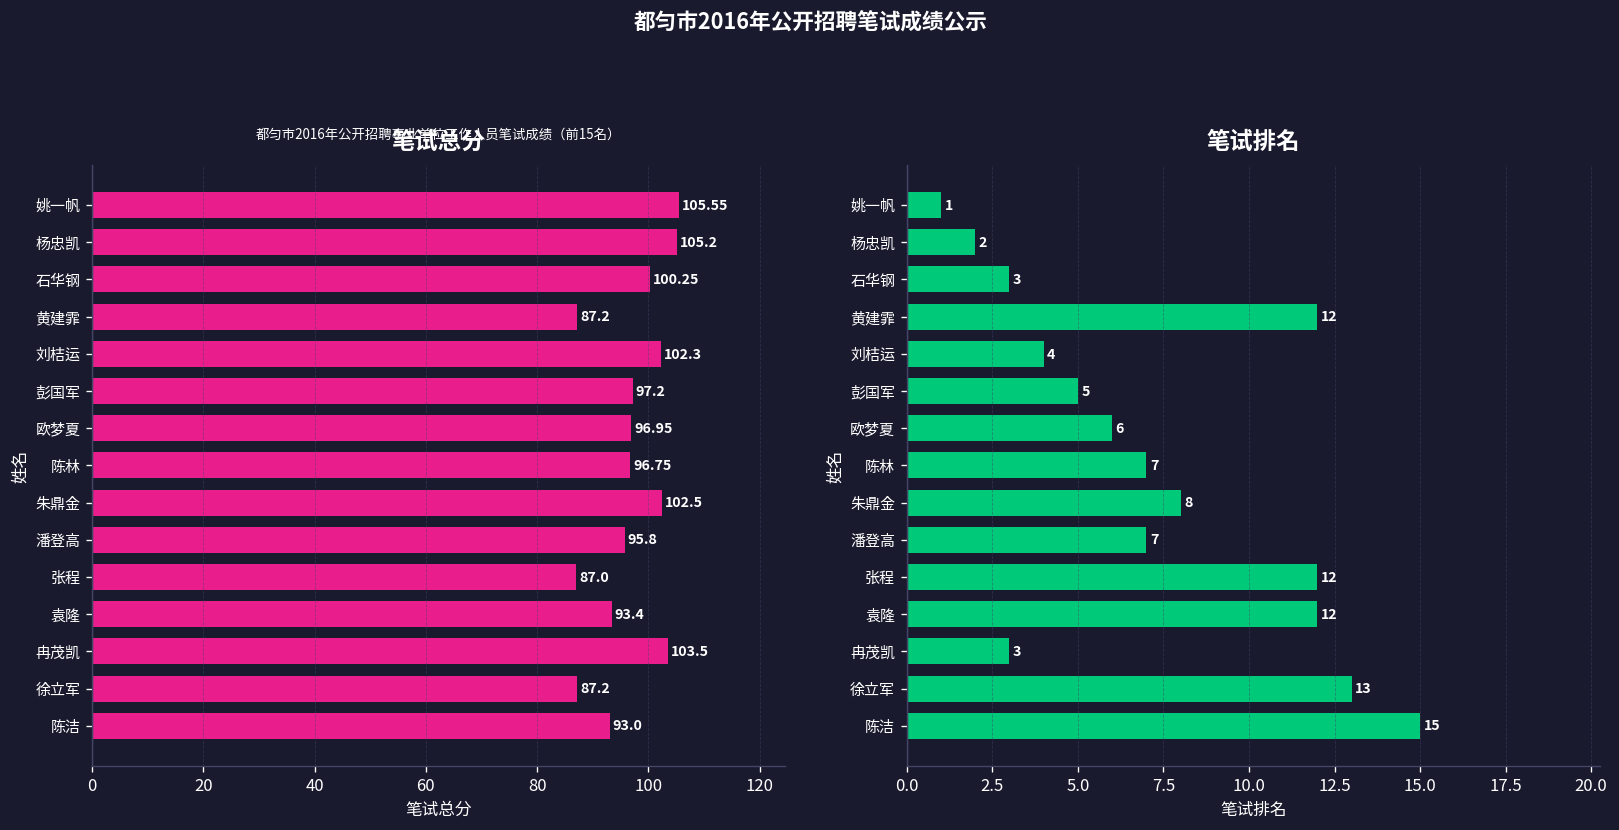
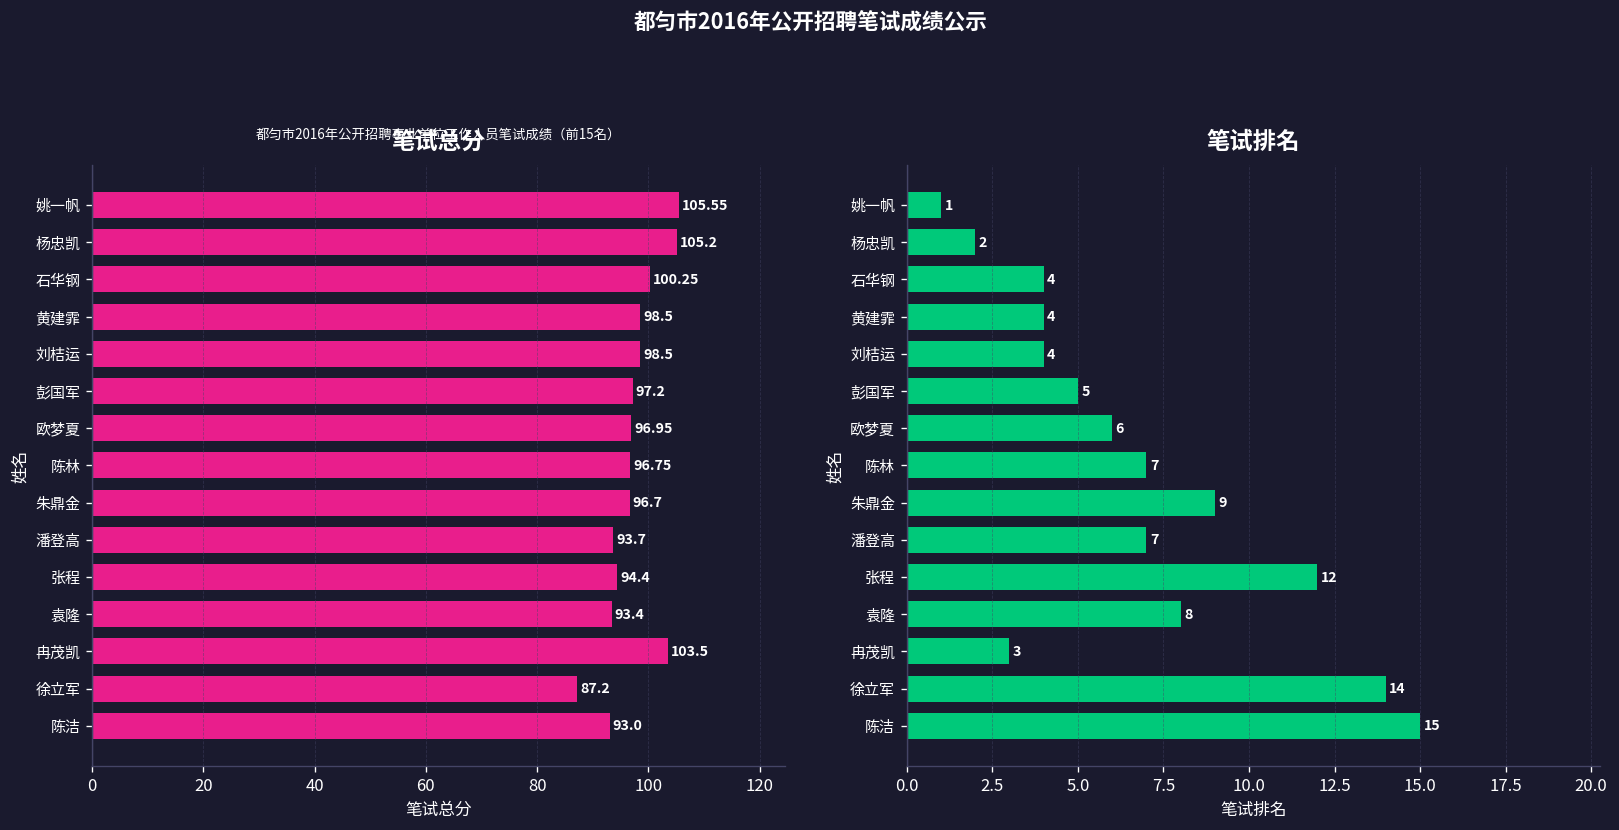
笔试总分, 黄建霏: 87.2 -> 98.5
笔试总分, 刘桔运: 102.3 -> 98.5
笔试总分, 朱鼎金: 102.5 -> 96.7
笔试总分, 潘登高: 95.8 -> 93.7
笔试总分, 张程: 87.0 -> 94.4
笔试排名, 石华钢: 3 -> 4
笔试排名, 黄建霏: 12 -> 4
笔试排名, 朱鼎金: 8 -> 9
笔试排名, 袁隆: 12 -> 8
笔试排名, 徐立军: 13 -> 14
